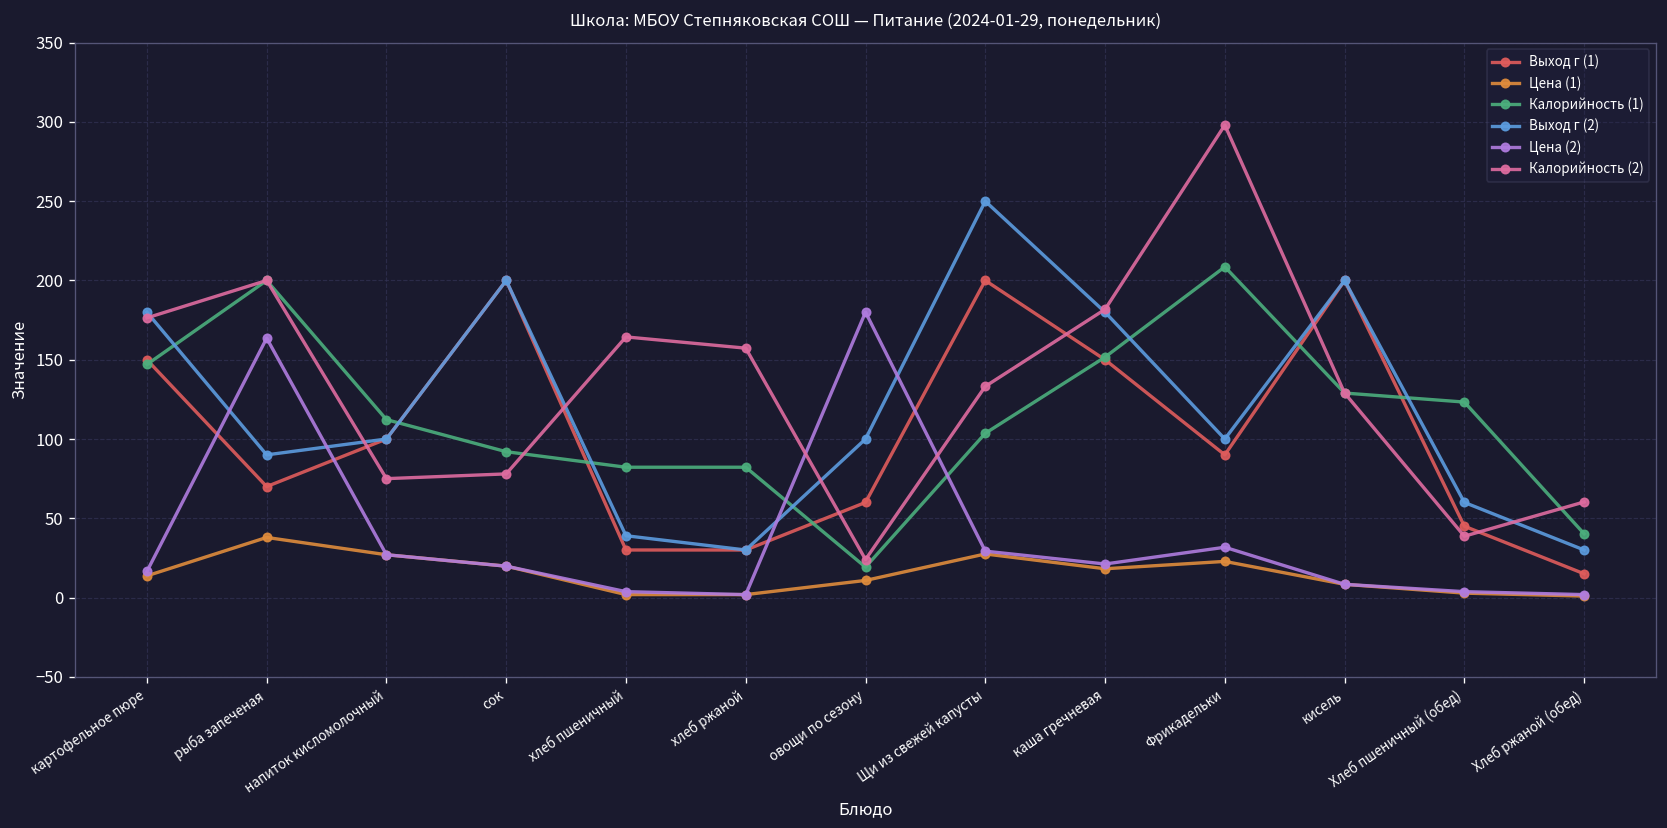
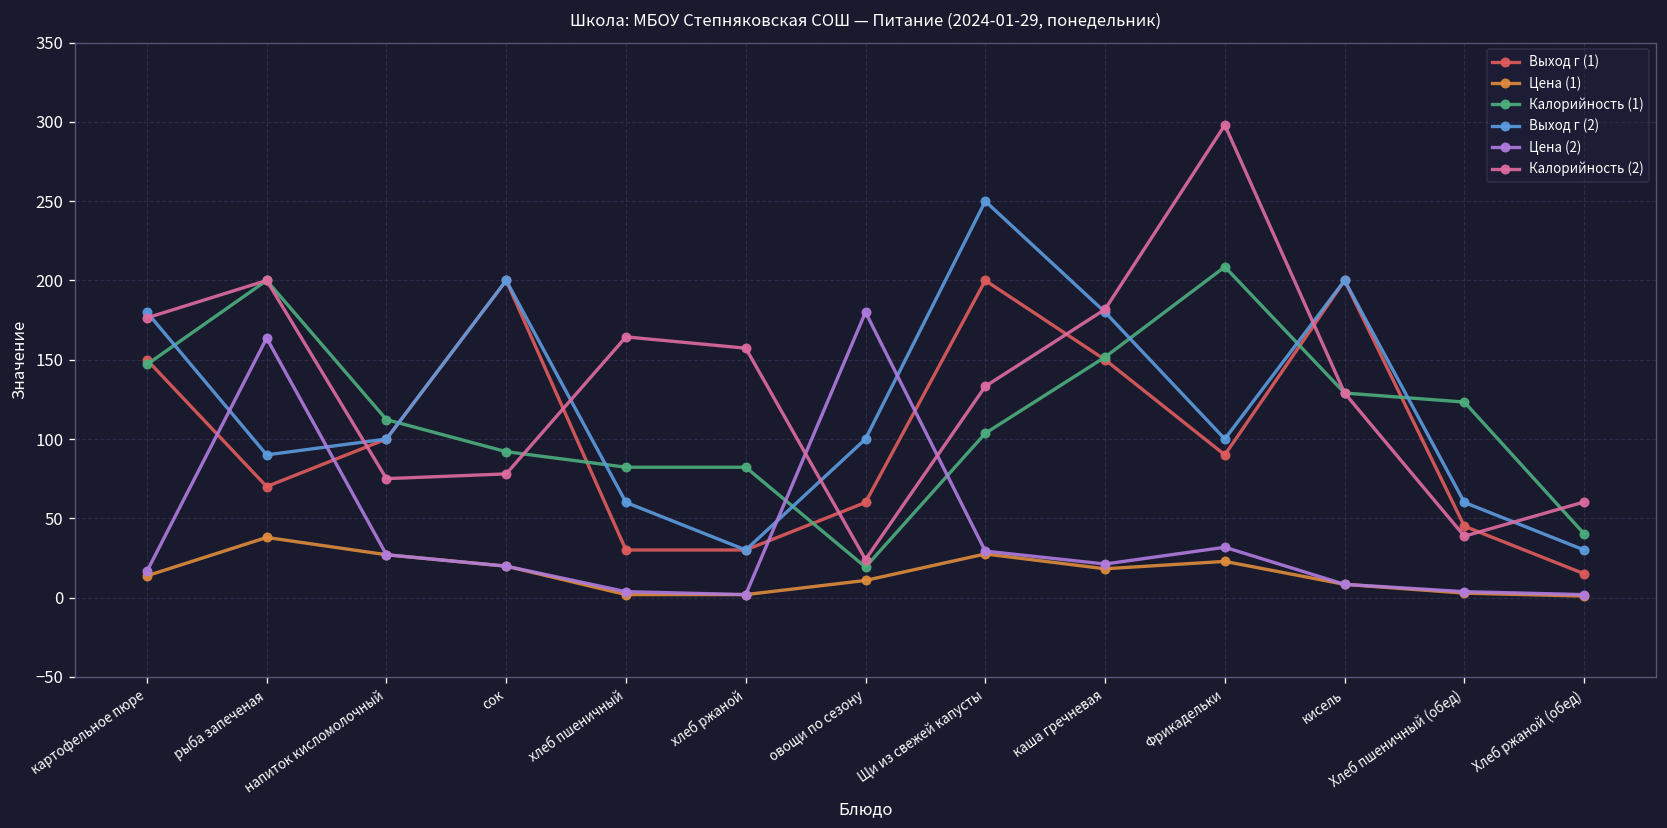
Выход г (2), хлеб пшеничный: 39 -> 60
